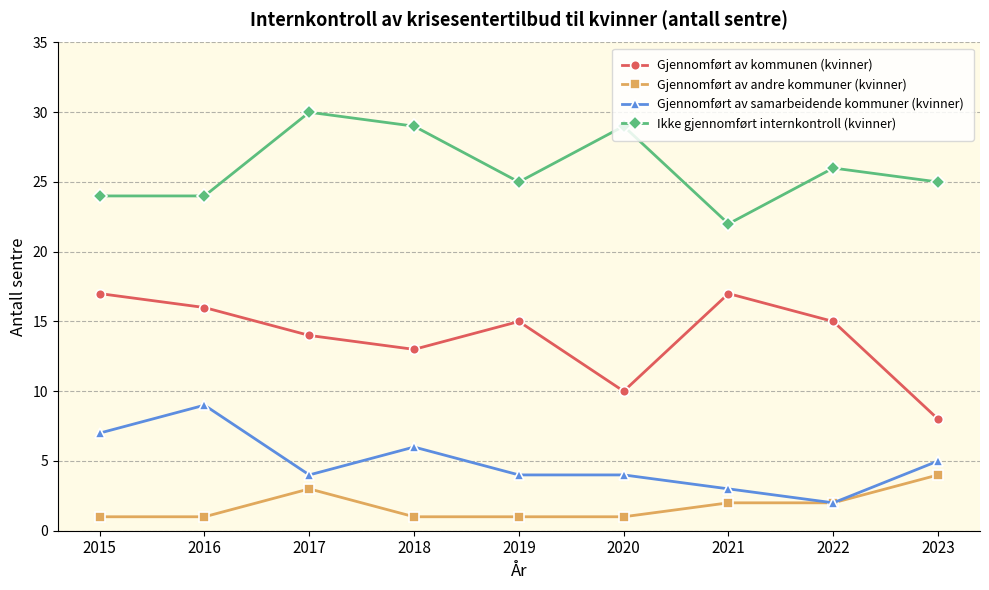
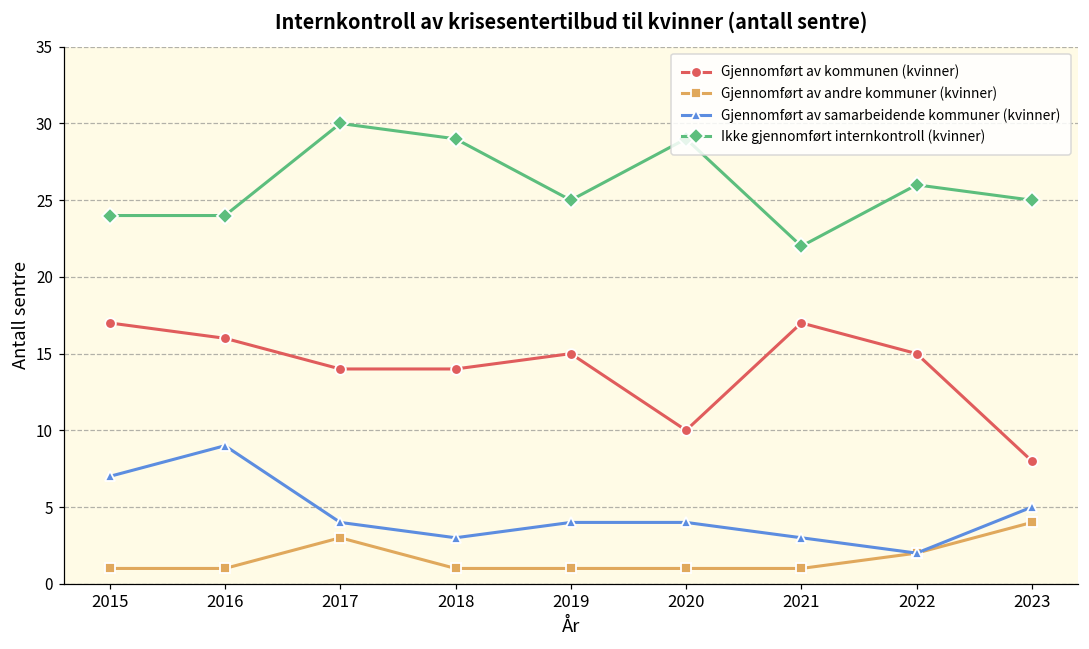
Gjennomført av kommunen (kvinner), 2018: 13 -> 14
Gjennomført av samarbeidende kommuner (kvinner), 2018: 6 -> 3
Gjennomført av andre kommuner (kvinner), 2021: 2 -> 1
